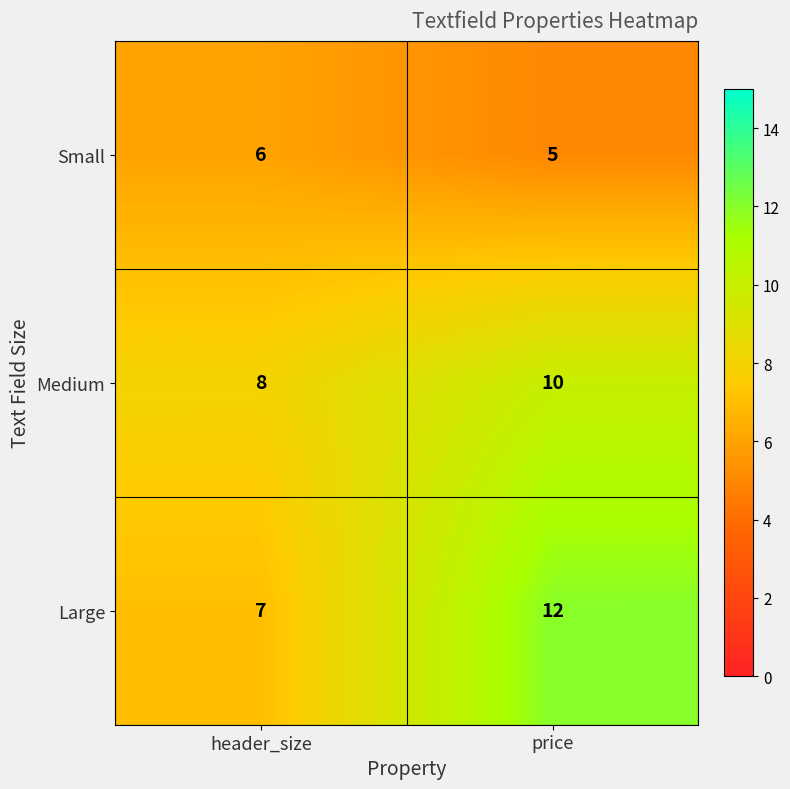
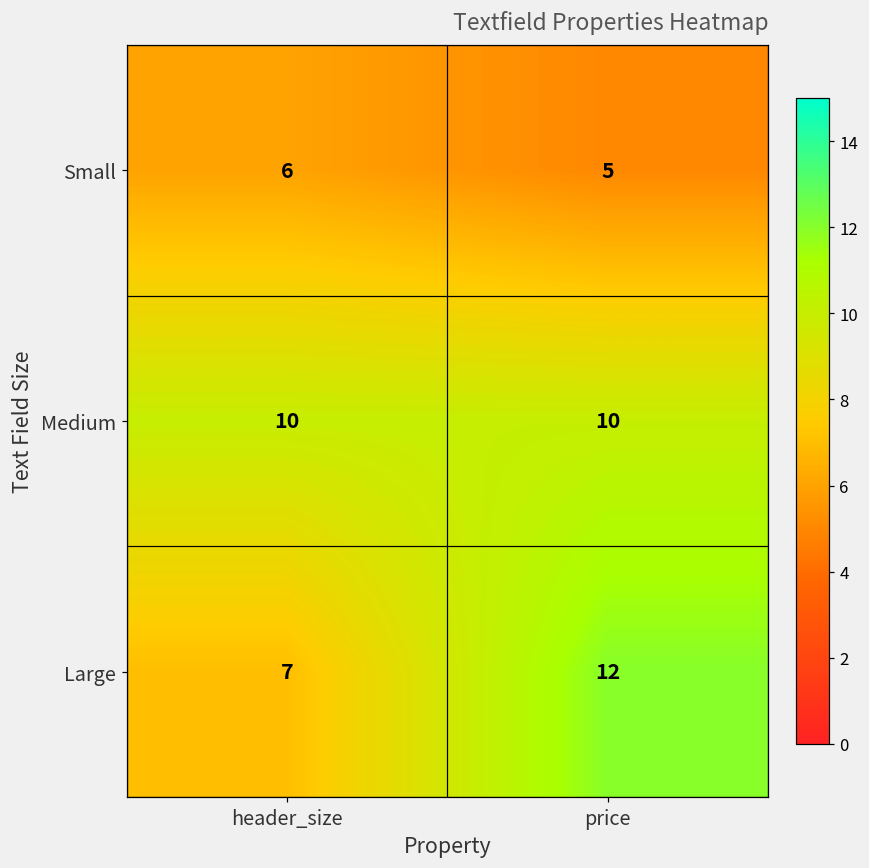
Medium, header_size: 8 -> 10
